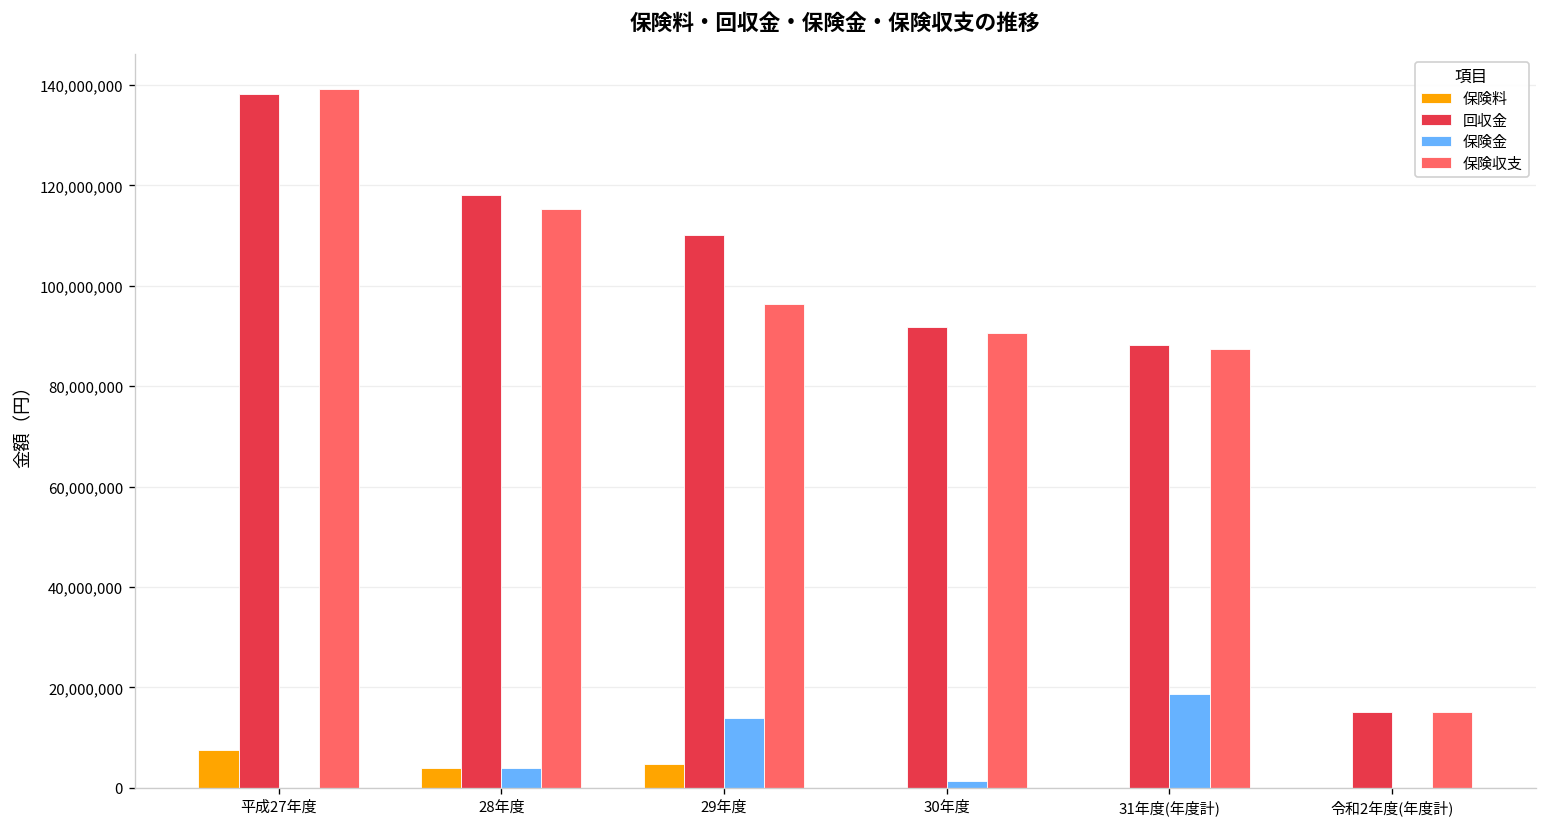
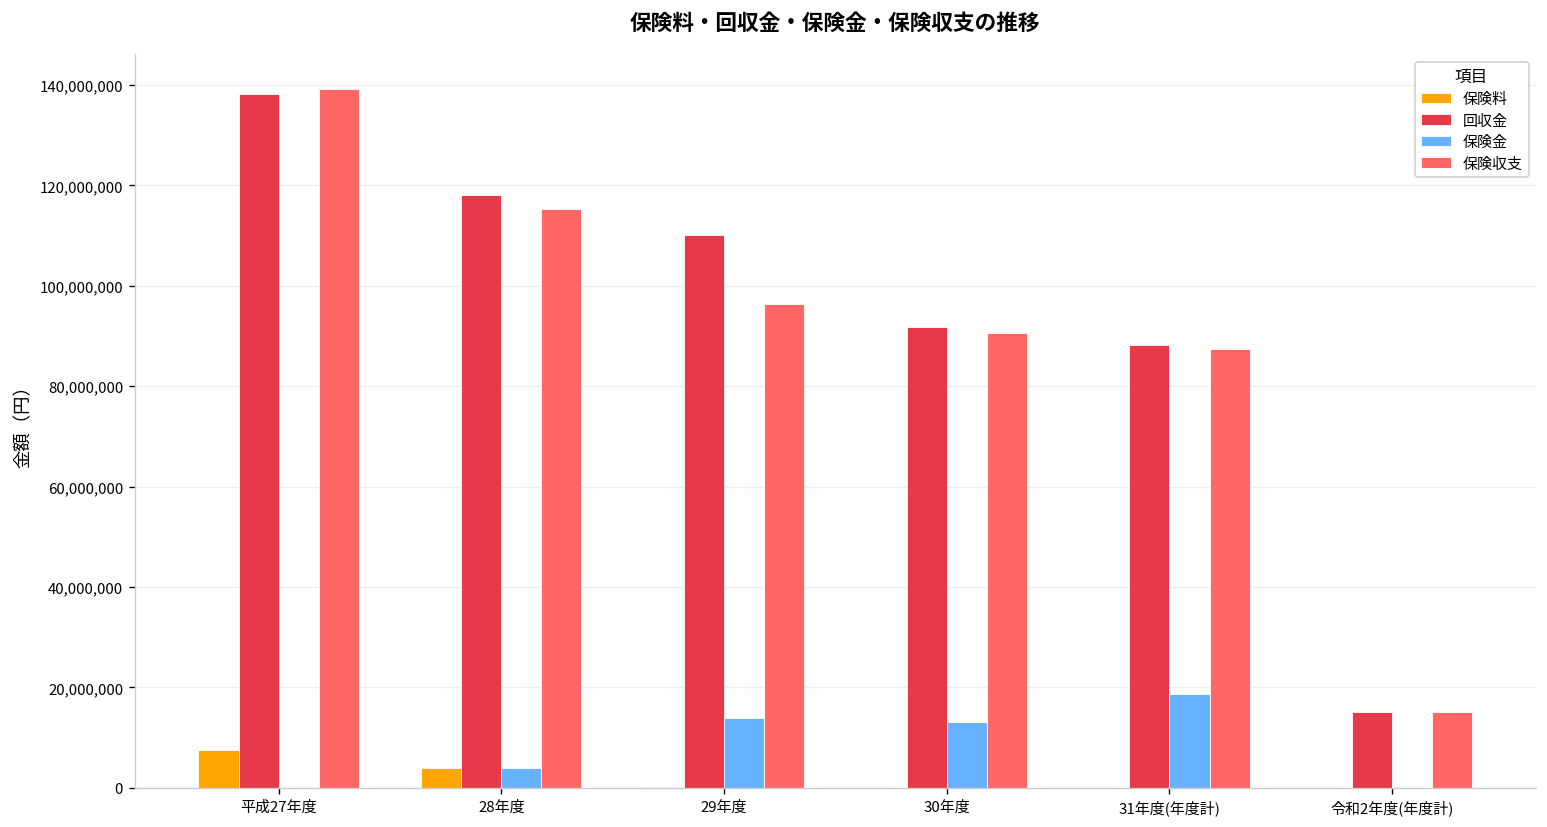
保険料, 29年度: 5,000,000 -> 0
保険金, 30年度: 1,000,000 -> 13,000,000
